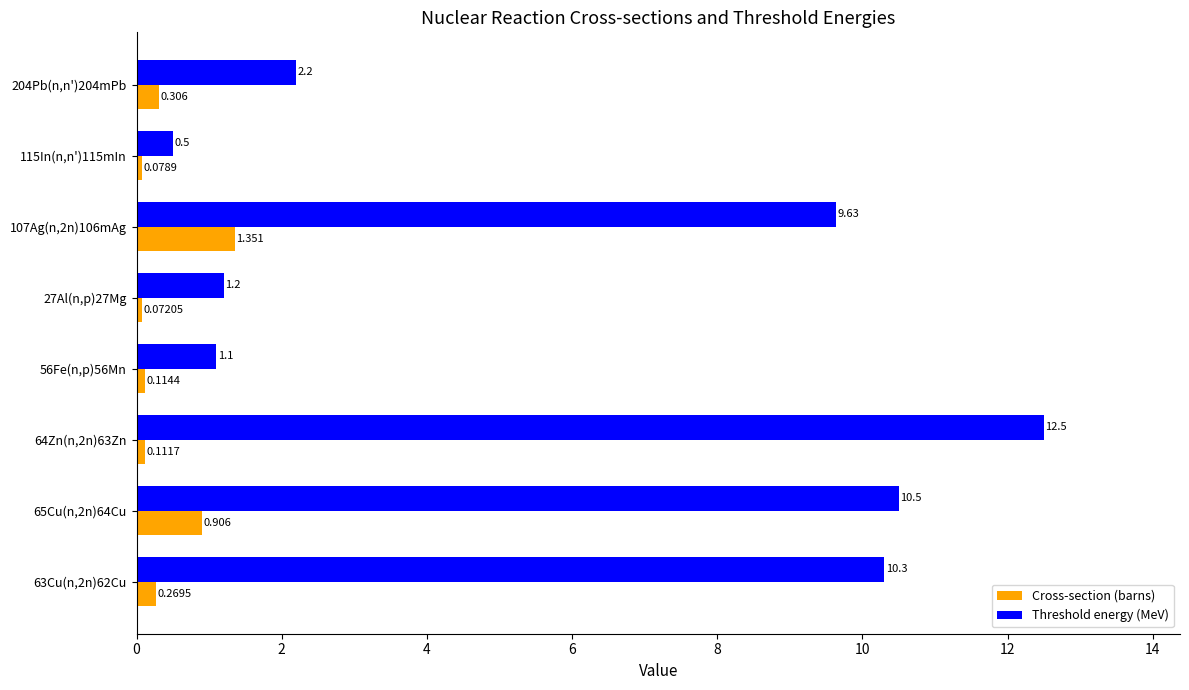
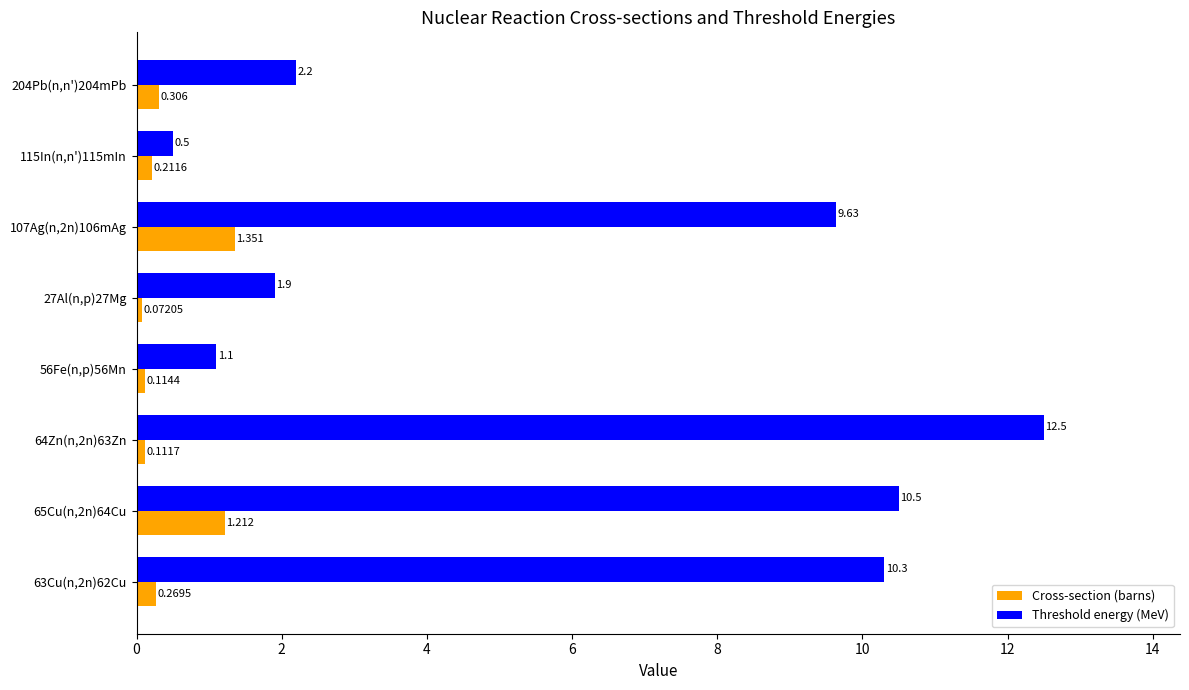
Cross-section (barns), 115In(n,n')115mIn: 0.0789 -> 0.2116
Threshold energy (MeV), 27Al(n,p)27Mg: 1.2 -> 1.9
Cross-section (barns), 65Cu(n,2n)64Cu: 0.906 -> 1.212
